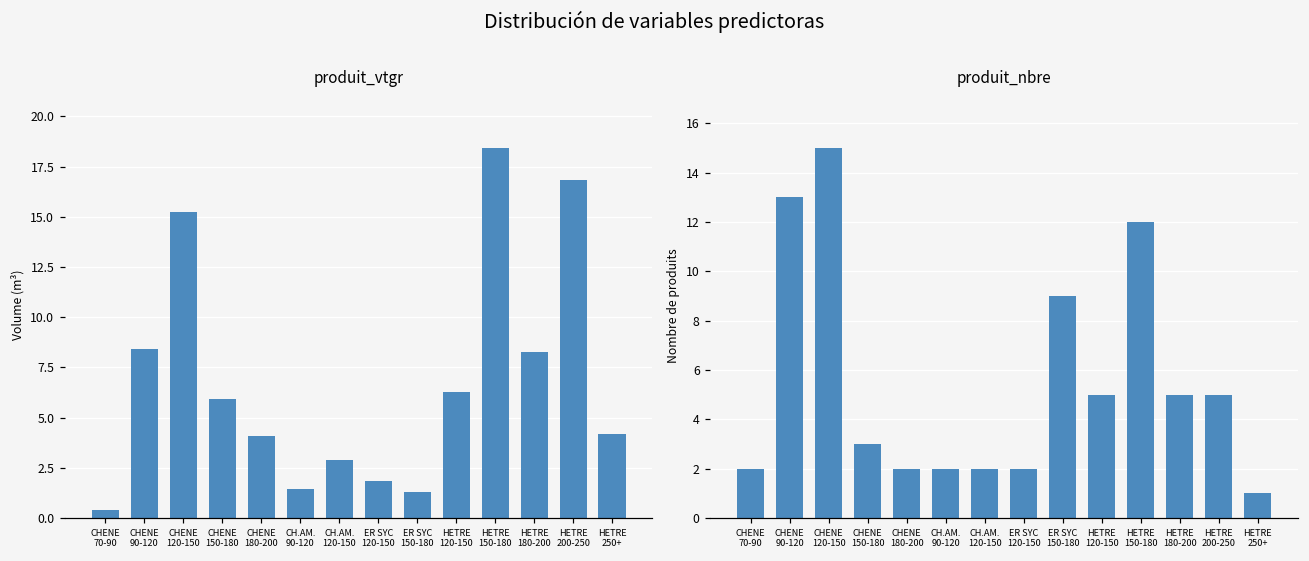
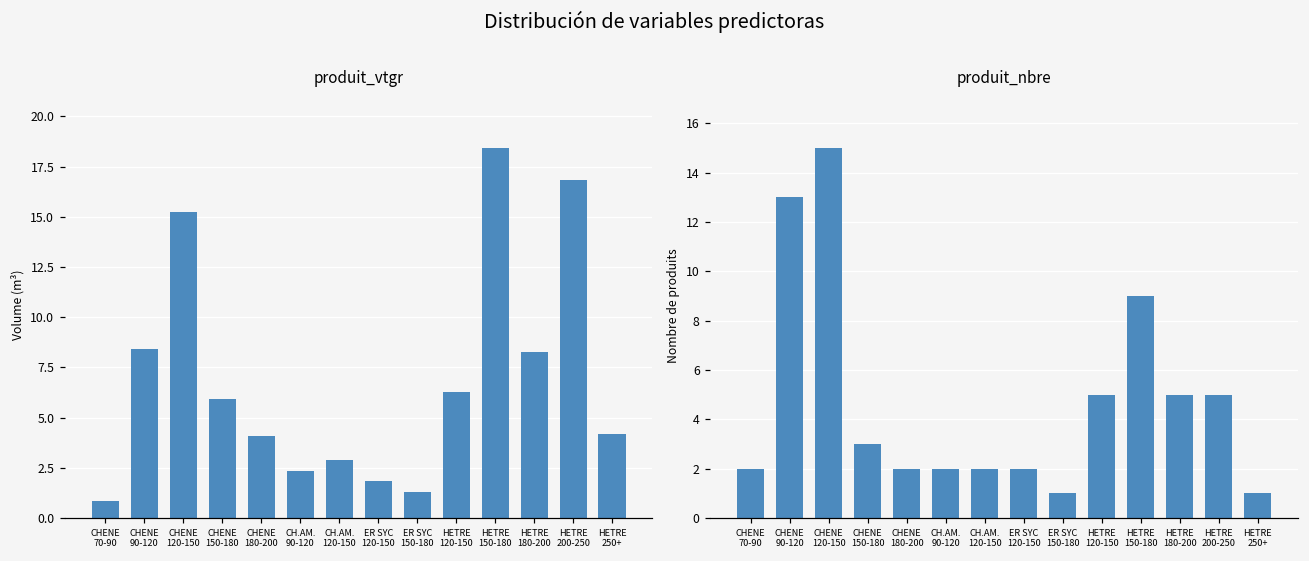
produit_vtgr, CHENE 70-90: 0.4 -> 0.9
produit_vtgr, CH.AM. 90-120: 1.4 -> 2.4
produit_nbre, ER SYC 150-180: 9 -> 1
produit_nbre, HETRE 150-180: 12 -> 9
